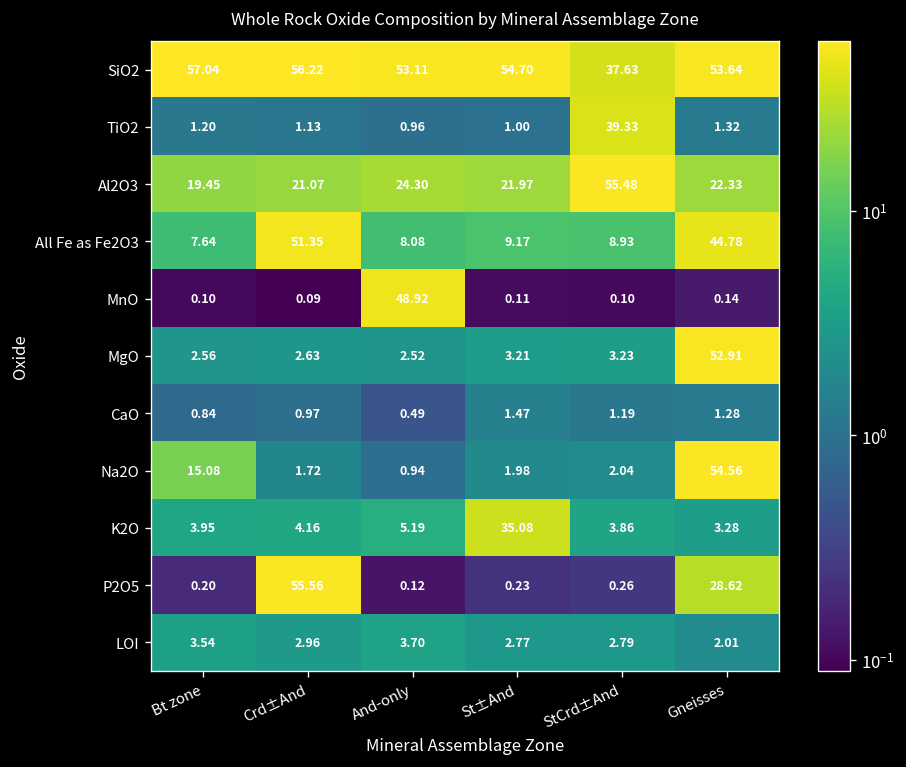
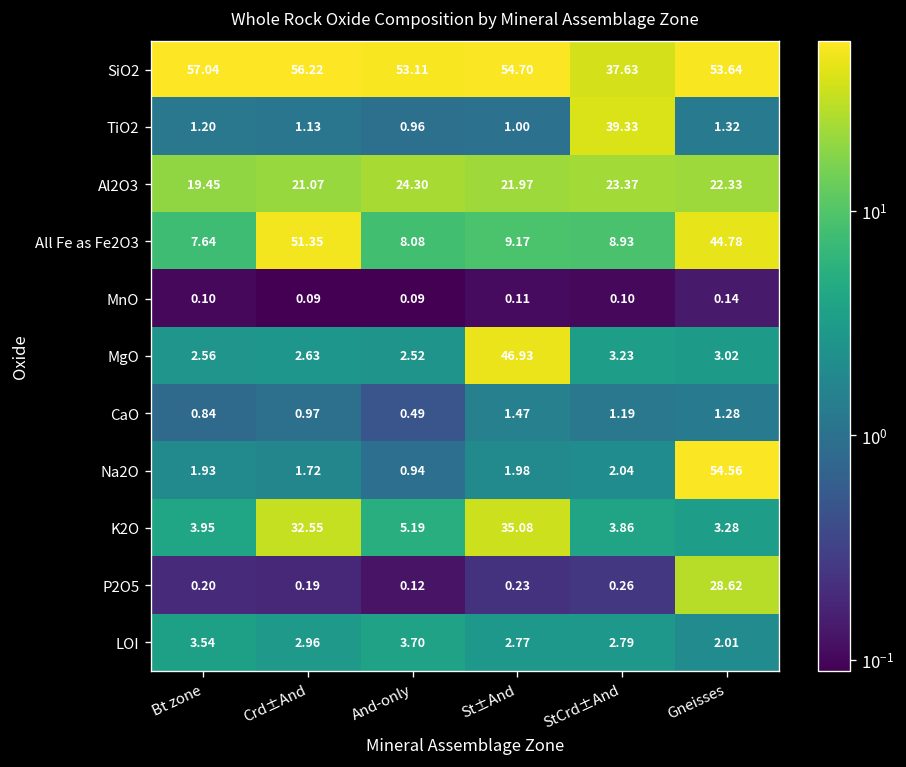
Al2O3, StCrd±And: 55.48 -> 23.37
MnO, And-only: 48.92 -> 0.09
MgO, St±And: 3.21 -> 46.93
MgO, Gneisses: 52.91 -> 3.02
Na2O, Bt zone: 15.08 -> 1.93
K2O, Crd±And: 4.16 -> 32.55
P2O5, Crd±And: 55.56 -> 0.19
